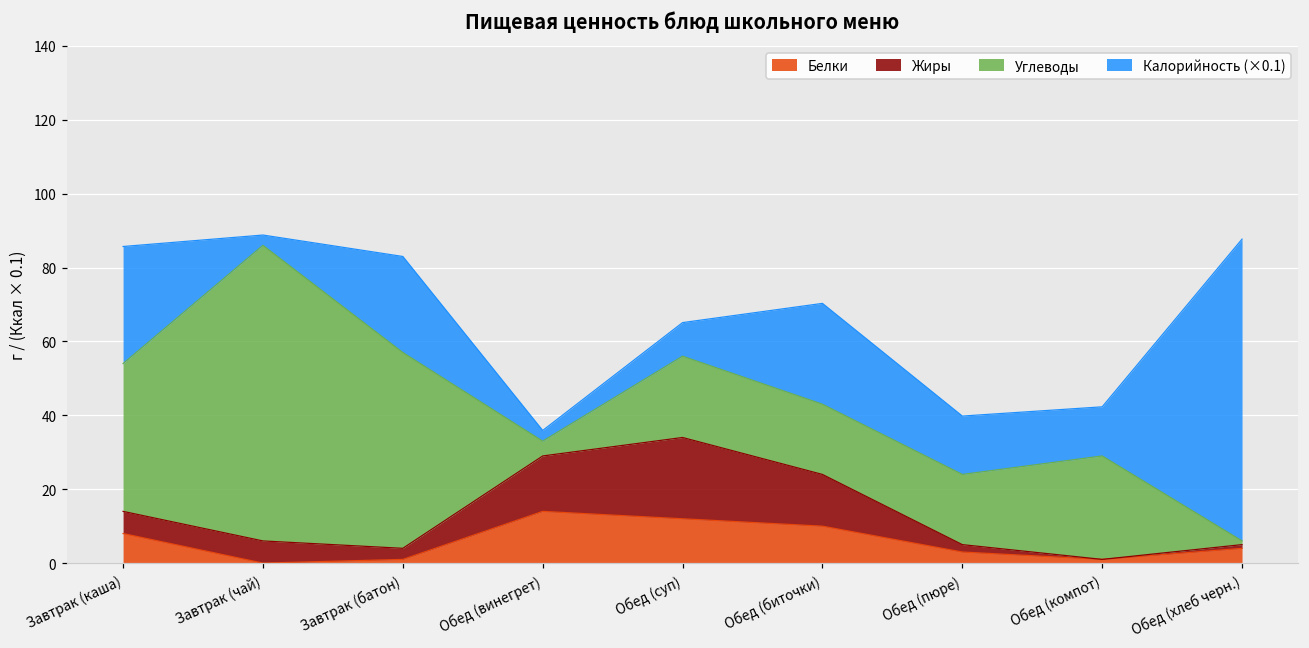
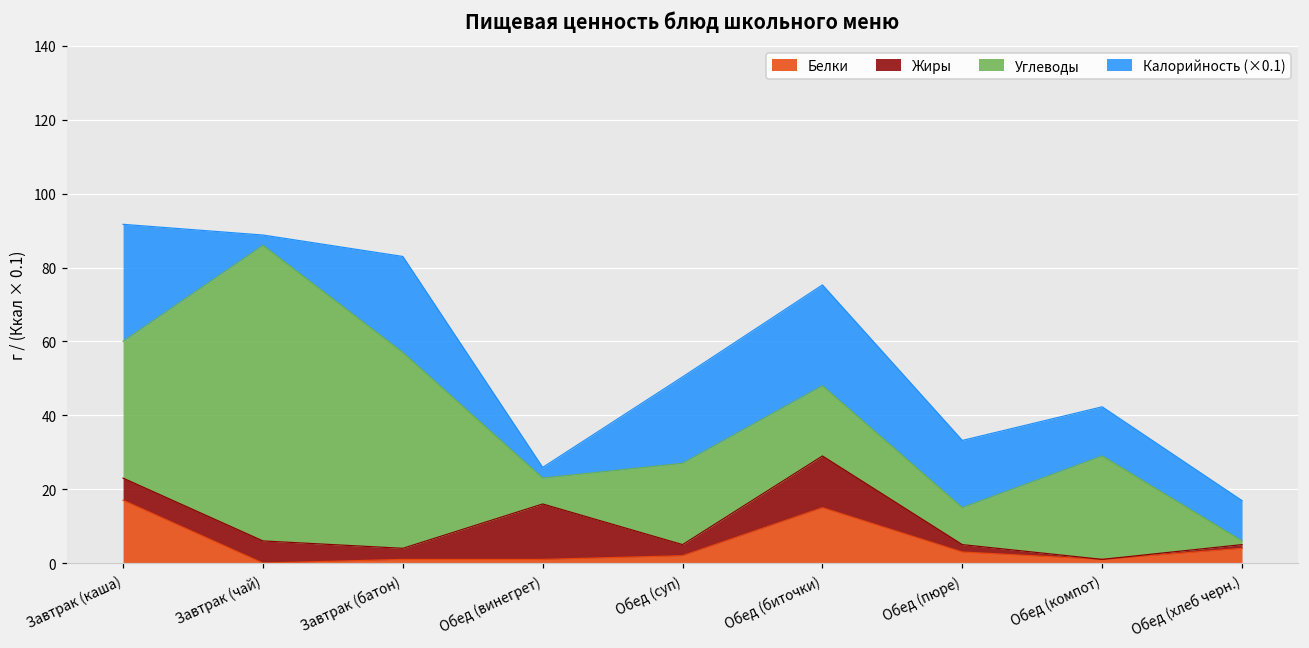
Белки, Завтрак (каша): 8 -> 17
Углеводы, Завтрак (каша): 40 -> 37
Белки, Обед (винегрет): 14 -> 1
Углеводы, Обед (винегрет): 4 -> 7
Белки, Обед (суп): 12 -> 2
Жиры, Обед (суп): 22 -> 3
Калорийность (×0.1), Обед (суп): 9 -> 23
Белки, Обед (биточки): 10 -> 15
Углеводы, Обед (пюре): 19 -> 10
Калорийность (×0.1), Обед (пюре): 16 -> 18
Калорийность (×0.1), Обед (хлеб черн.): 82 -> 11
